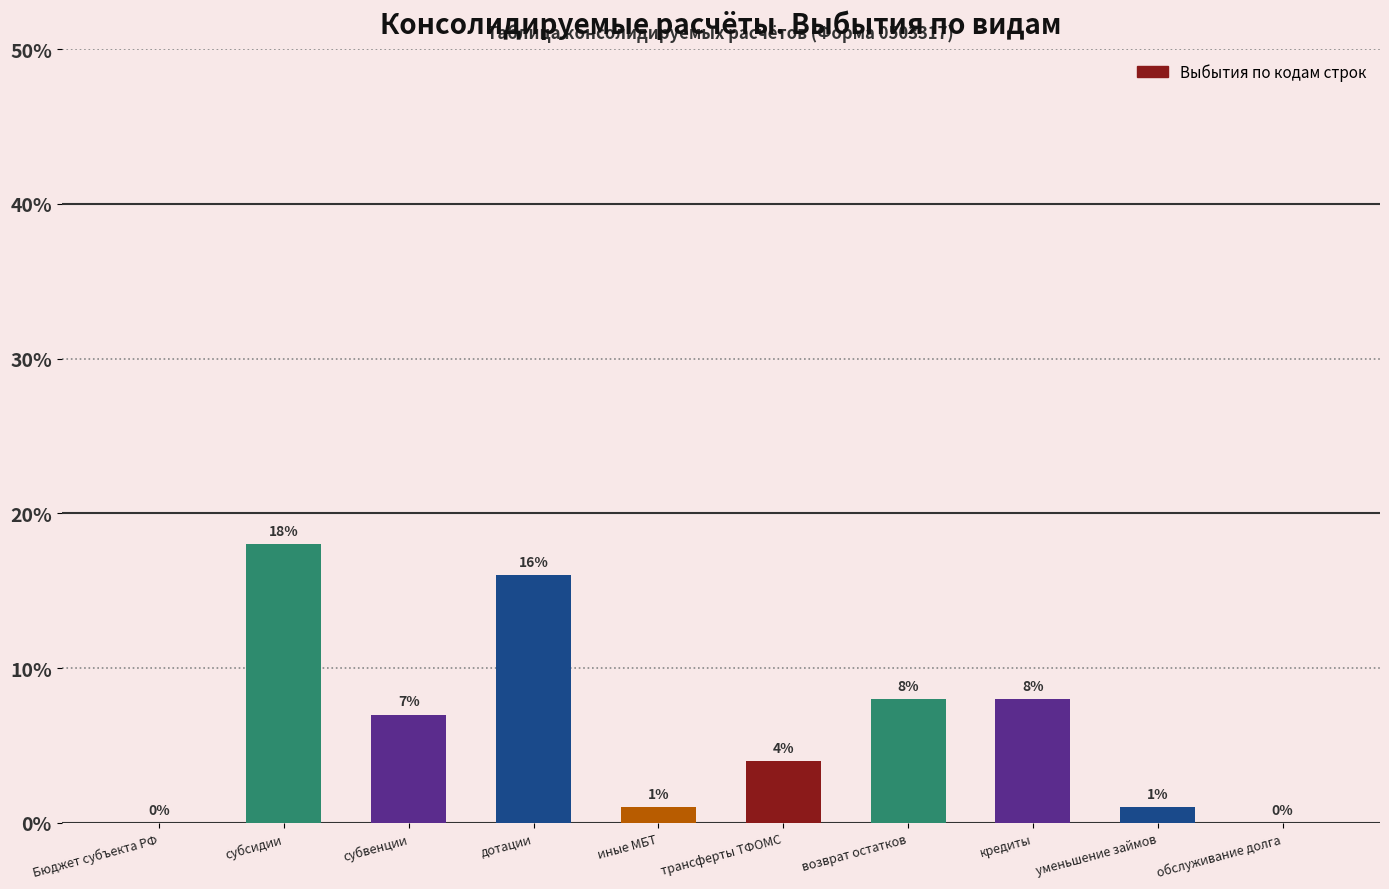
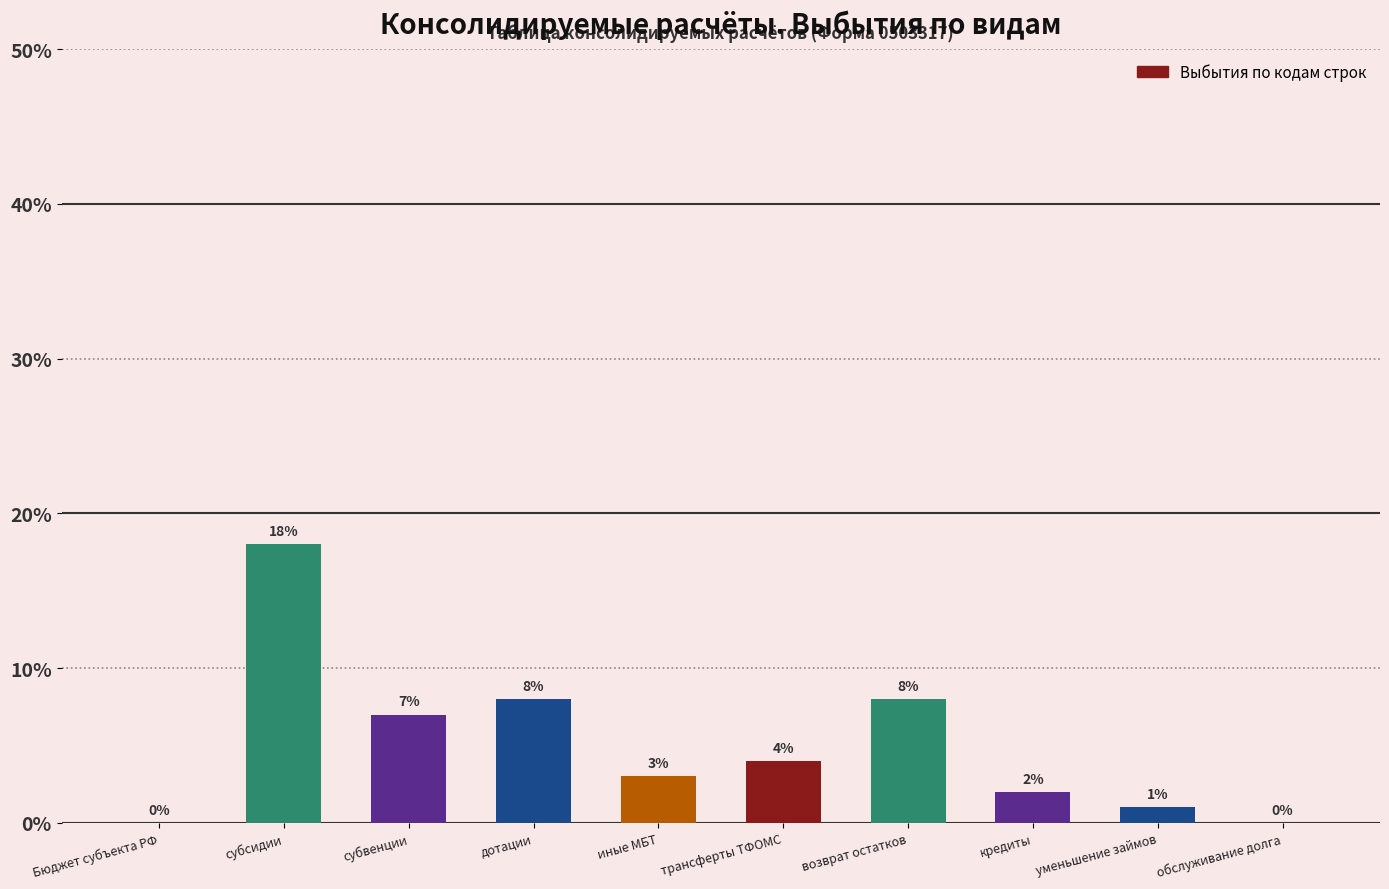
дотации: 16% -> 8%
иные МБТ: 1% -> 3%
кредиты: 8% -> 2%
